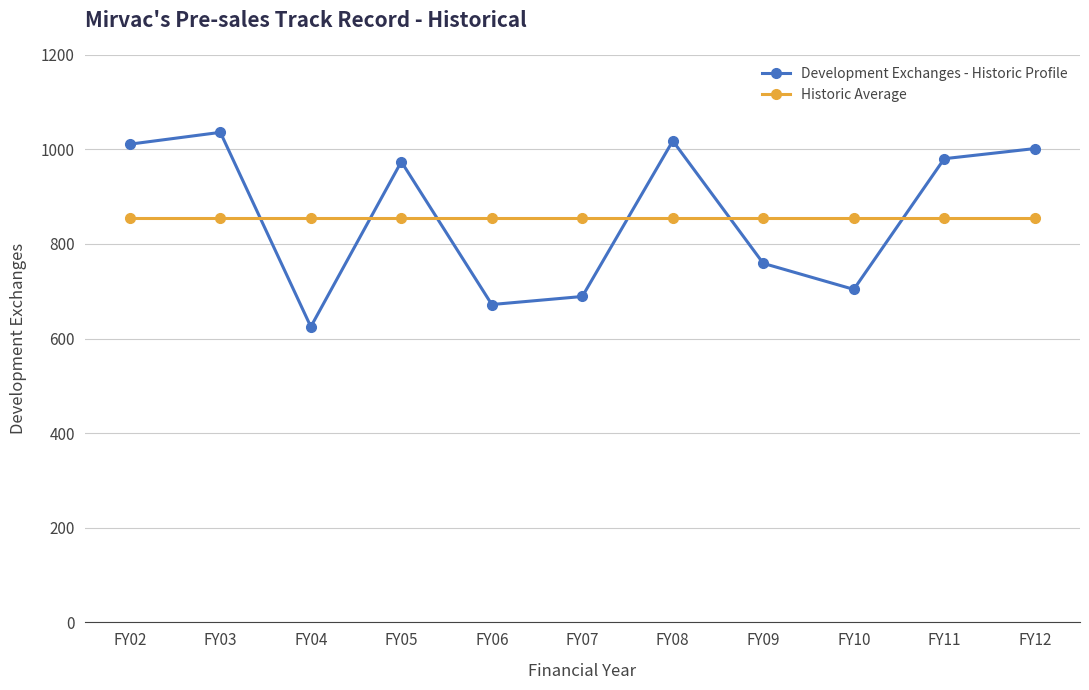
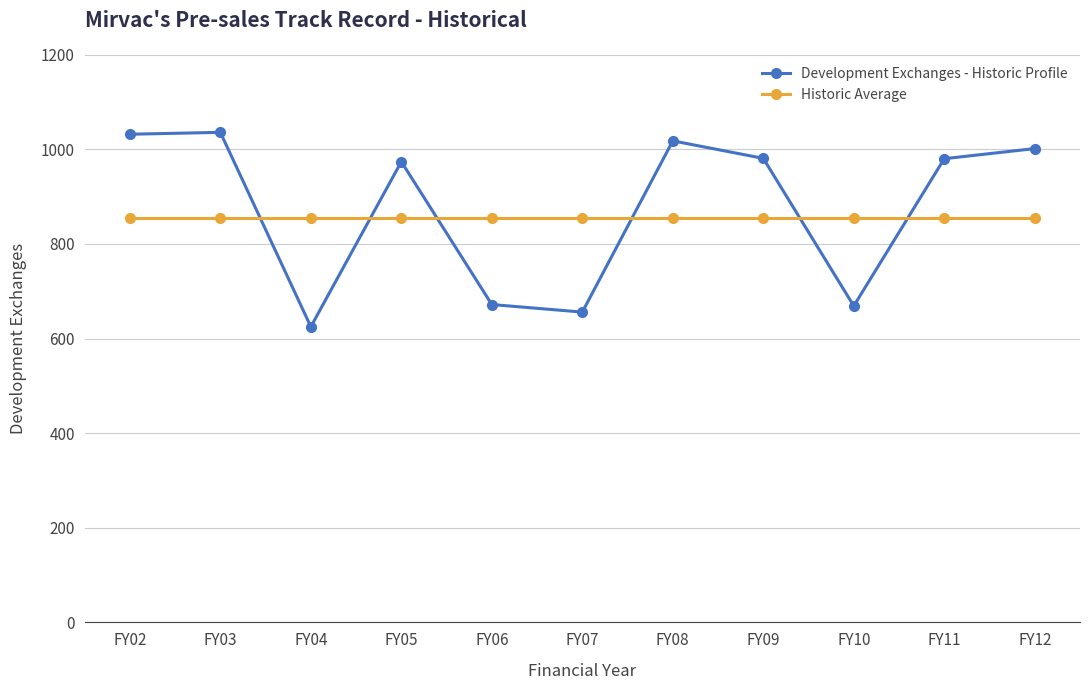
Development Exchanges - Historic Profile, FY02: 1010 -> 1030
Development Exchanges - Historic Profile, FY07: 690 -> 660
Development Exchanges - Historic Profile, FY09: 760 -> 980
Development Exchanges - Historic Profile, FY10: 700 -> 670
